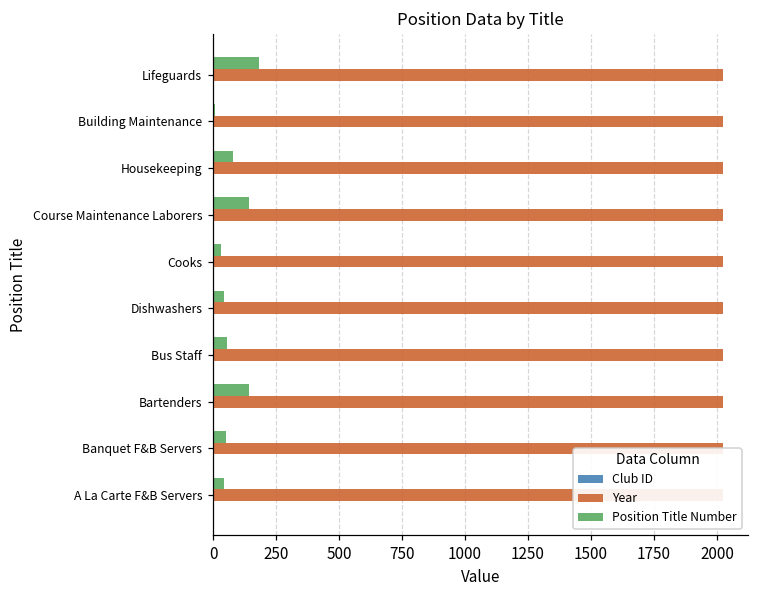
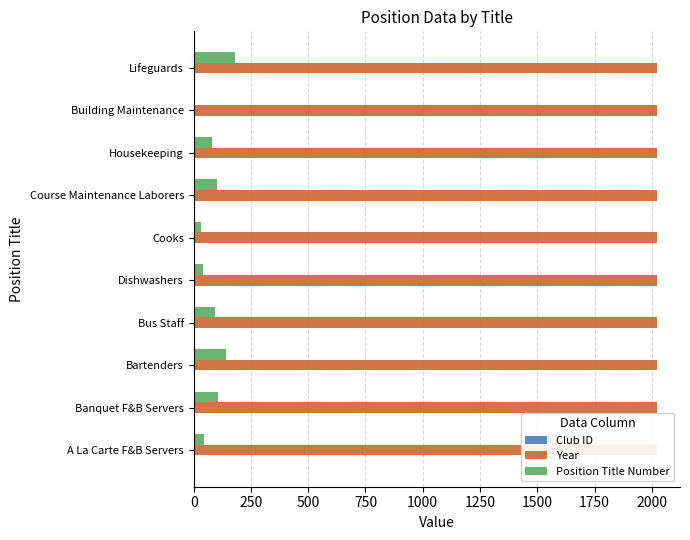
Position Title Number, Course Maintenance Laborers: 140 -> 100
Position Title Number, Bus Staff: 60 -> 100
Position Title Number, Banquet F&B Servers: 50 -> 110
